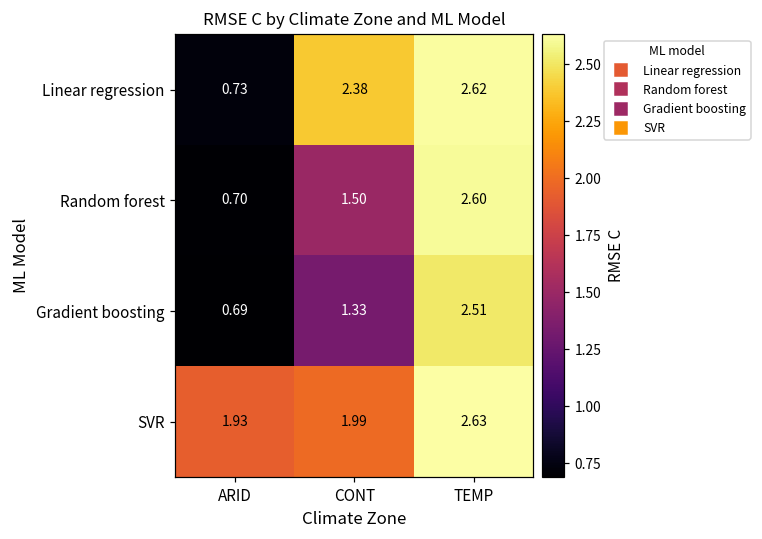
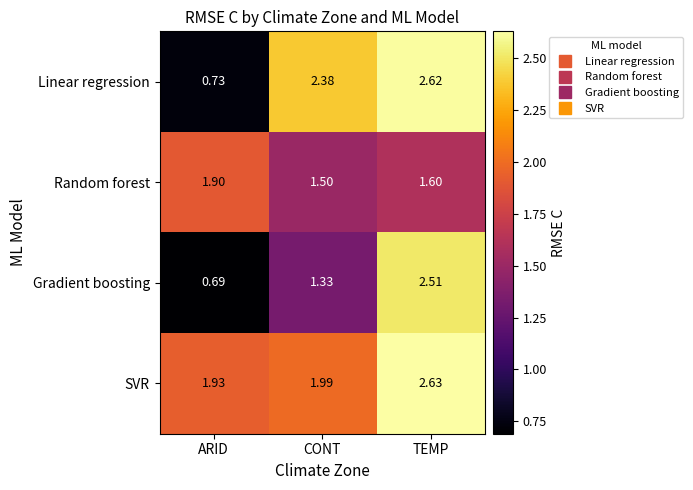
Random forest, ARID: 0.70 -> 1.90
Random forest, TEMP: 2.60 -> 1.60
